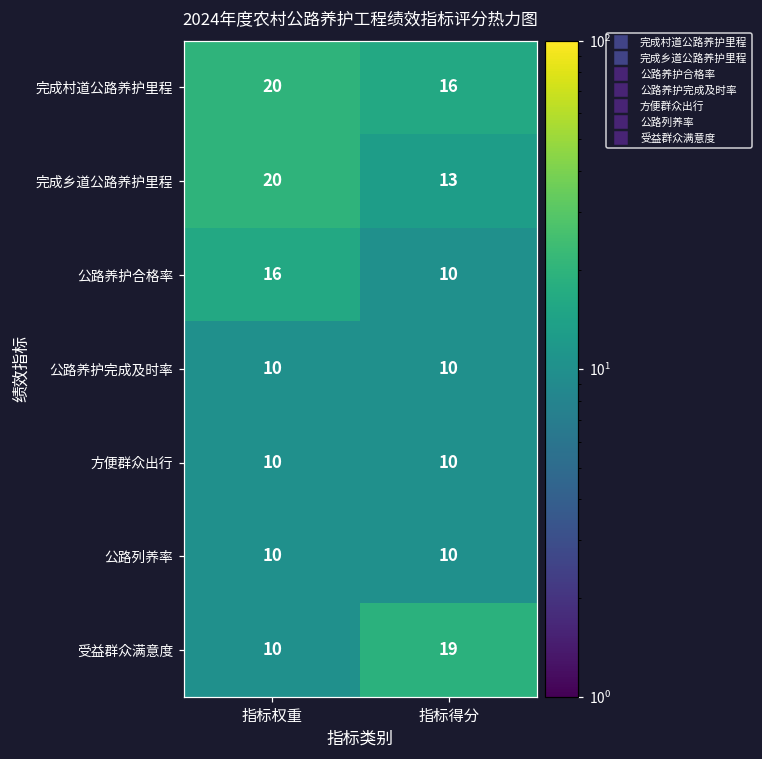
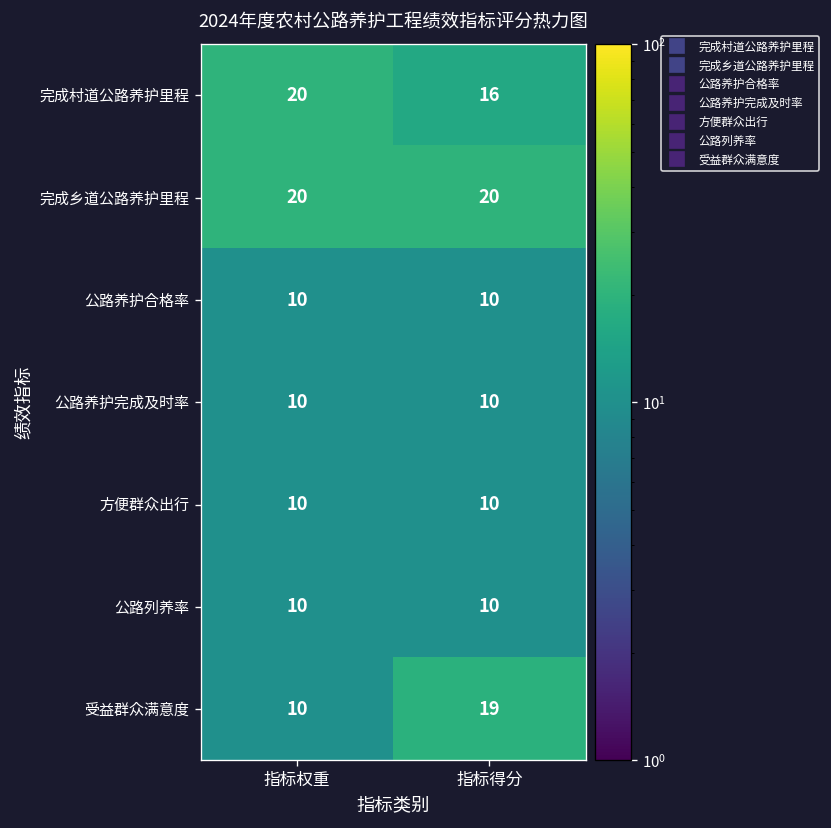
完成乡道公路养护里程, 指标得分: 13 -> 20
公路养护合格率, 指标权重: 16 -> 10
